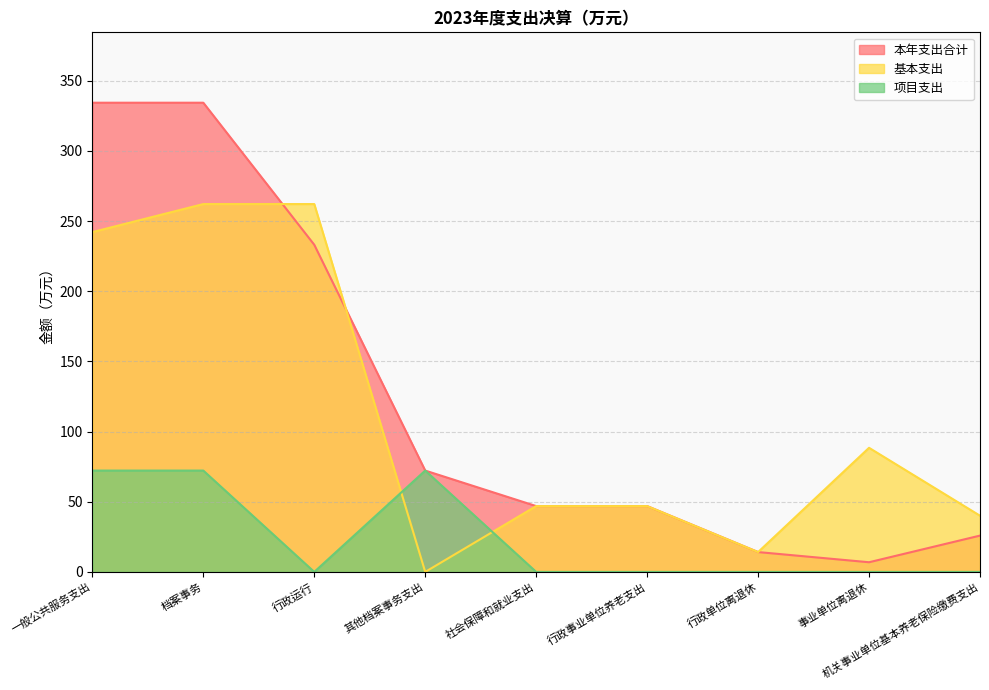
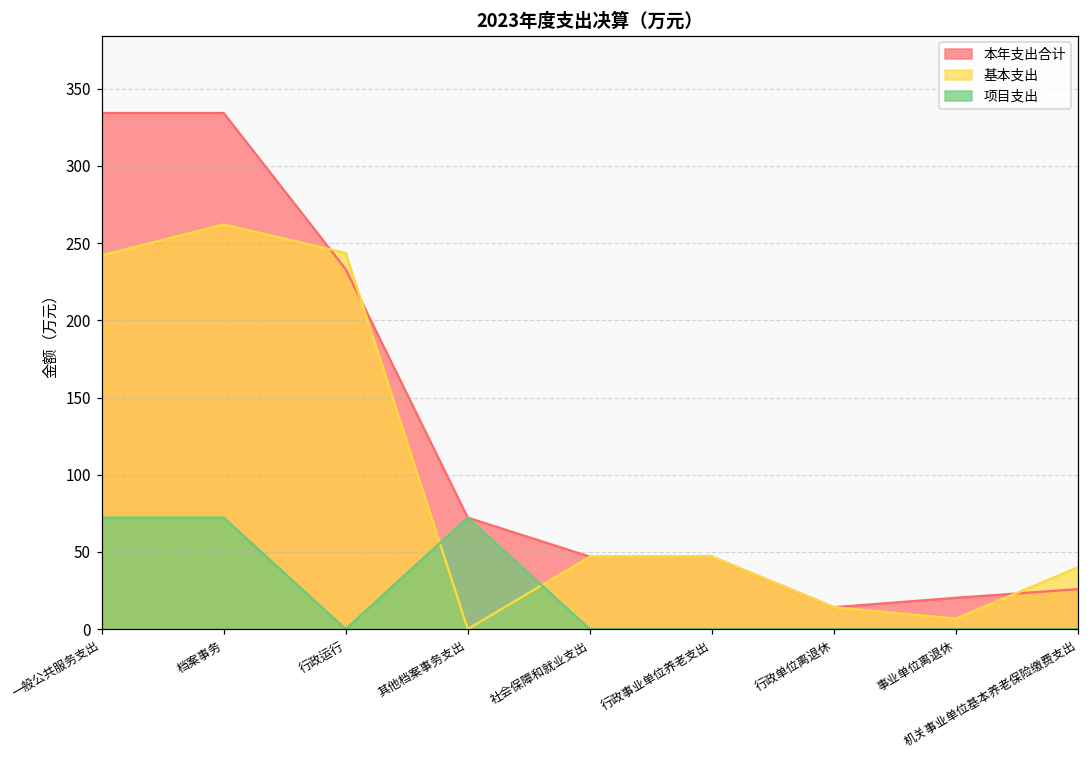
基本支出, 行政运行: 262 -> 244
本年支出合计, 事业单位离退休: 7 -> 20
基本支出, 事业单位离退休: 88 -> 7
